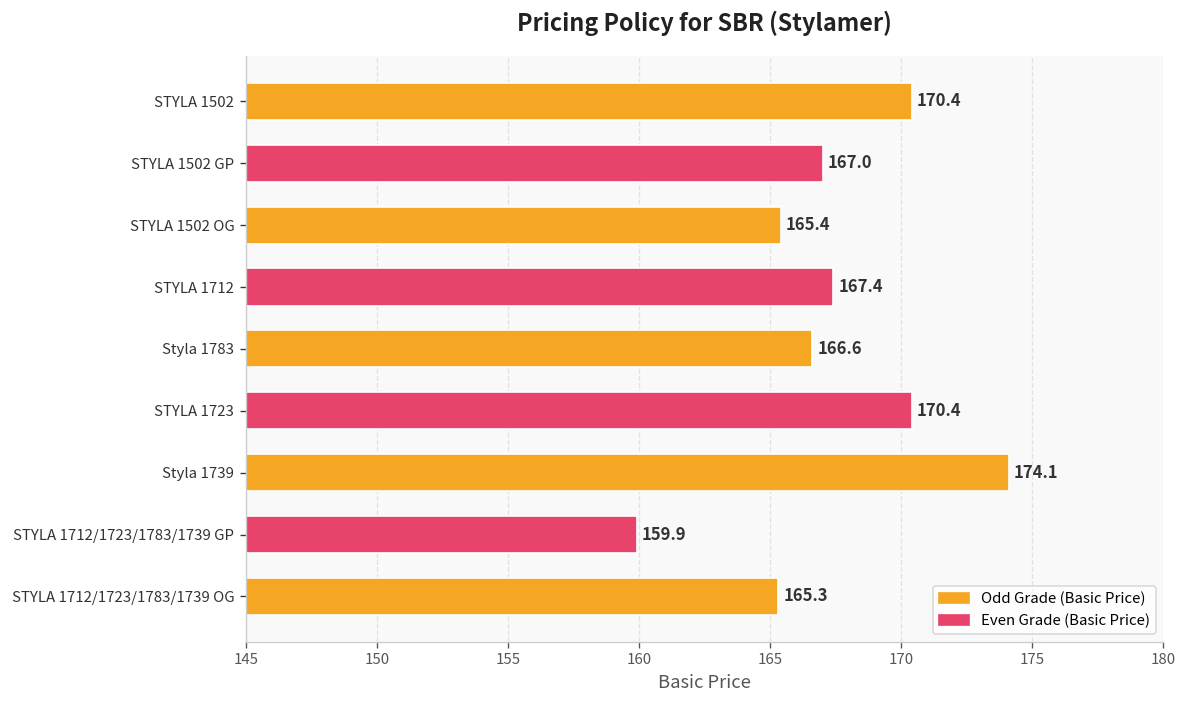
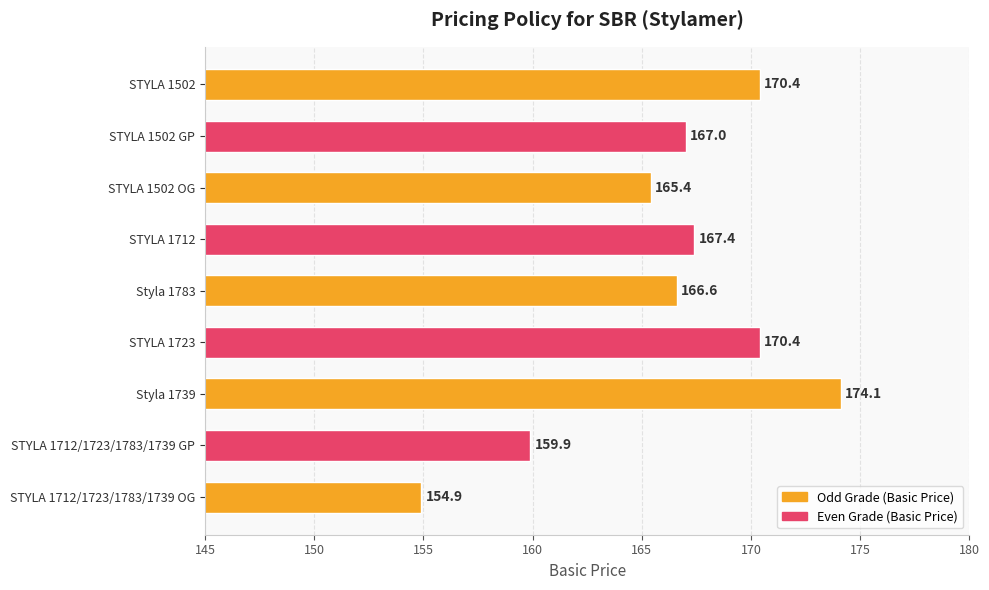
STYLA 1712/1723/1783/1739 OG: 165.3 -> 154.9
